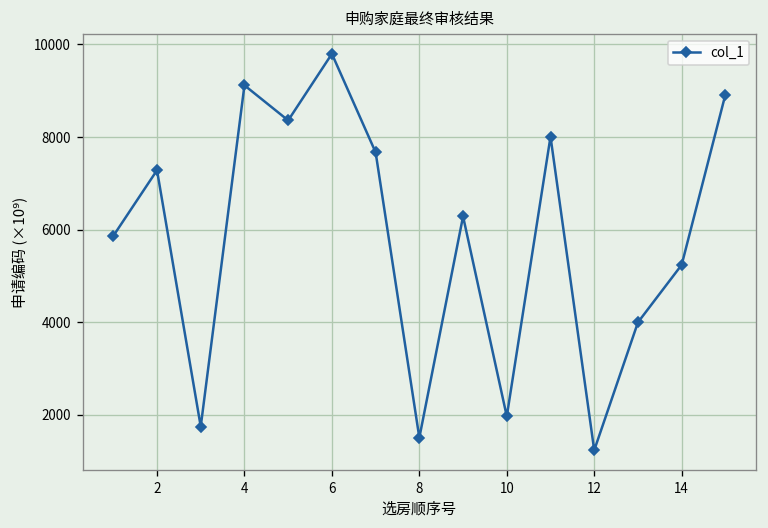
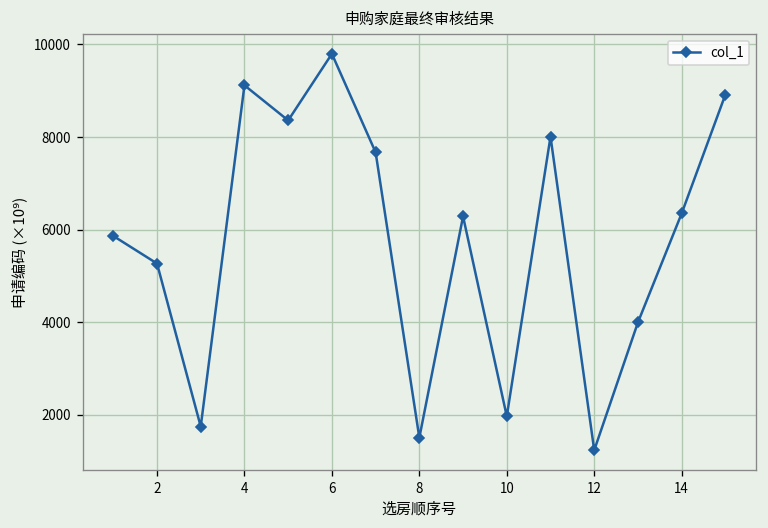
2: 7300 -> 5300
14: 5200 -> 6400
